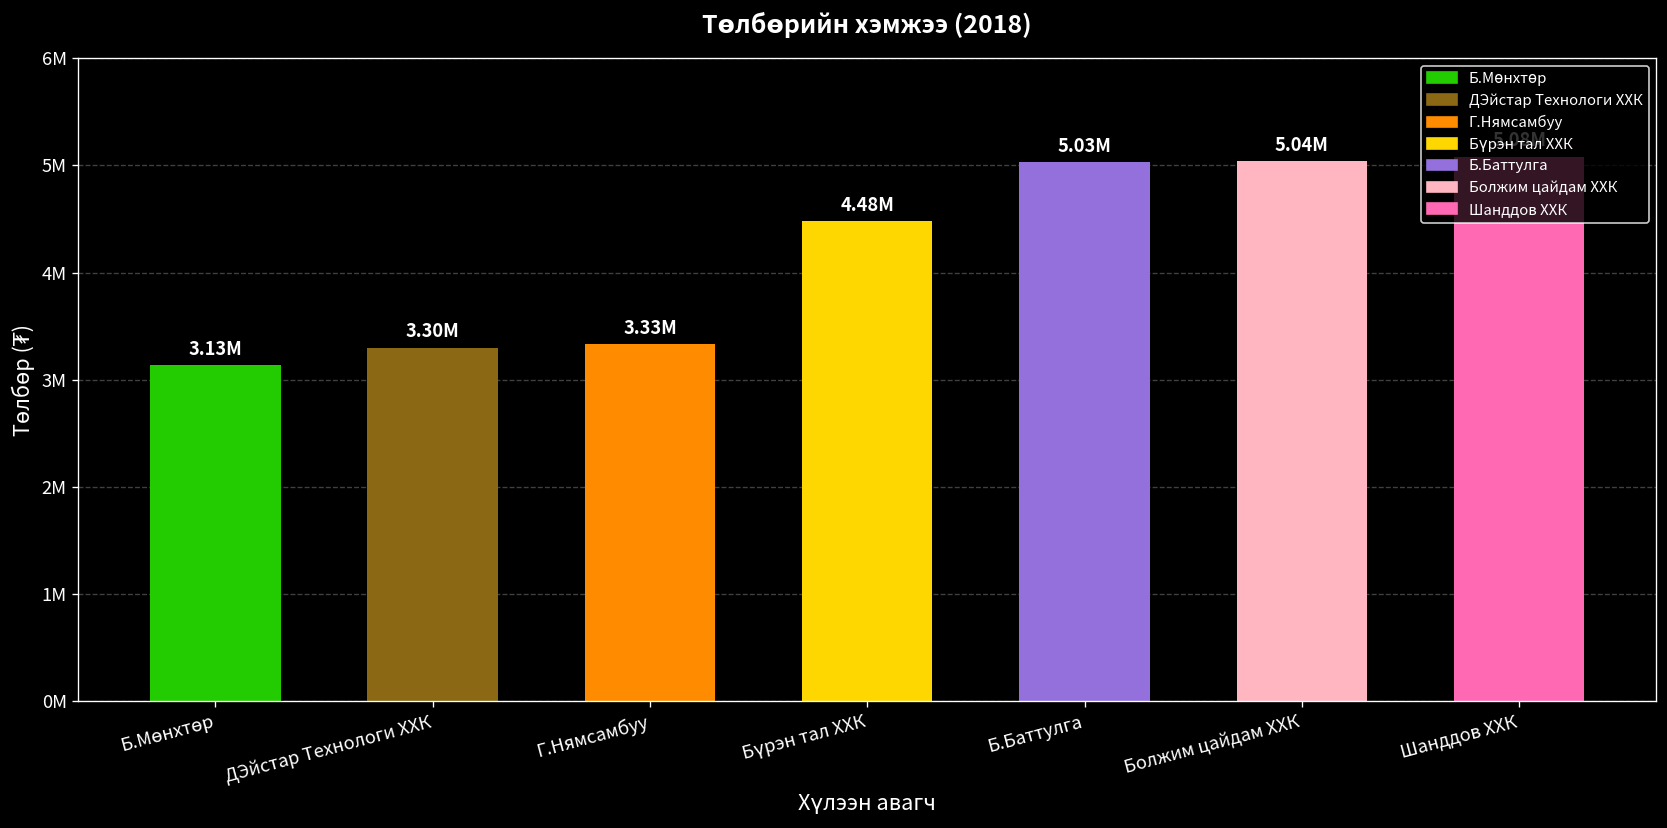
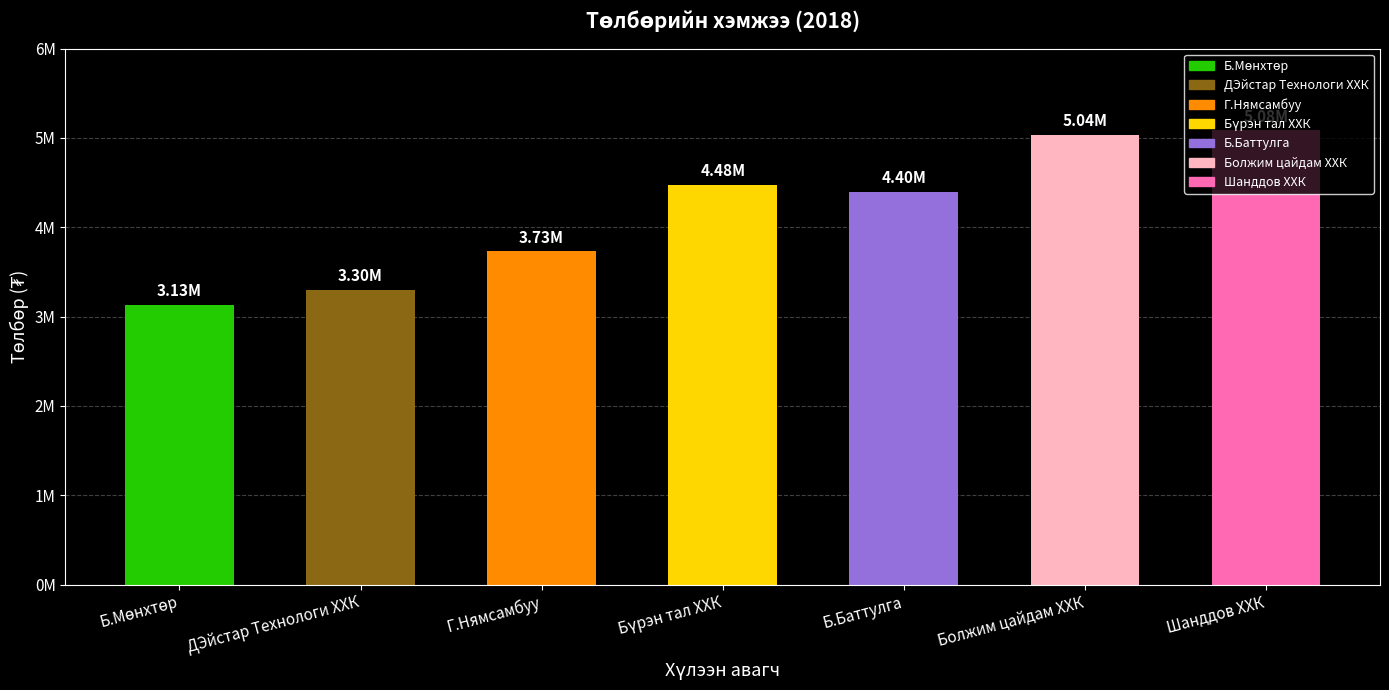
Г.Нямсамбуу: 3.33M -> 3.73M
Б.Баттулга: 5.03M -> 4.40M
